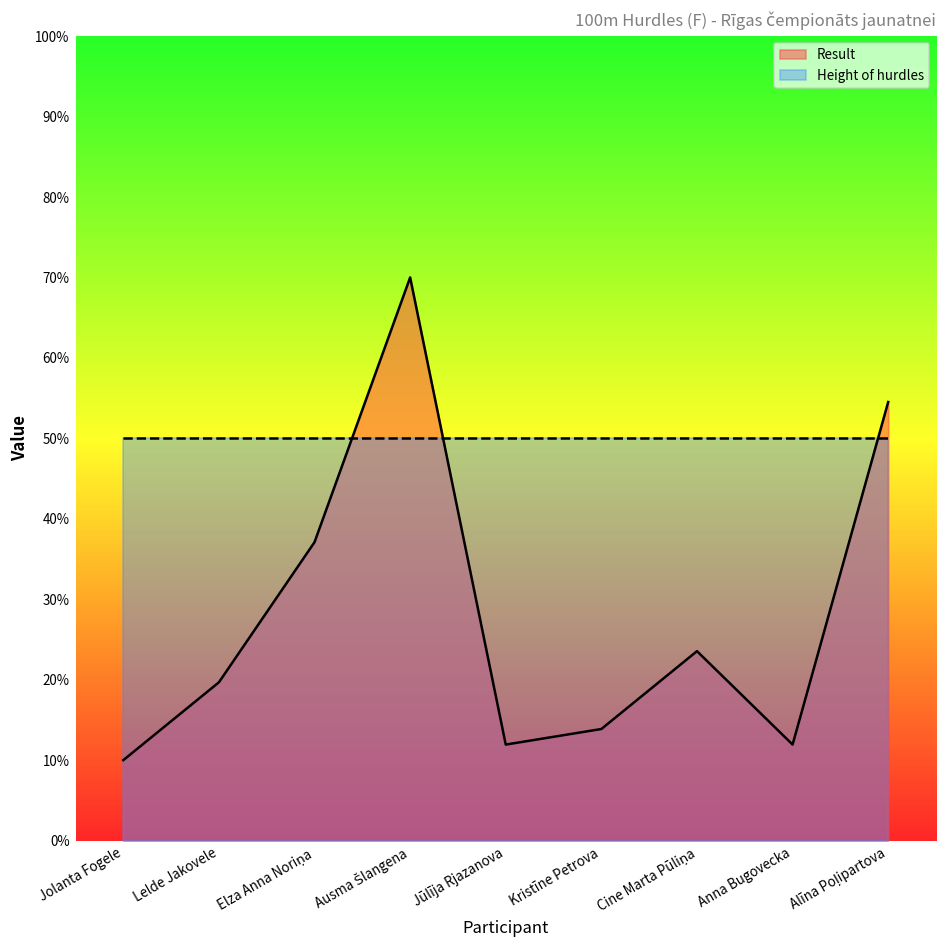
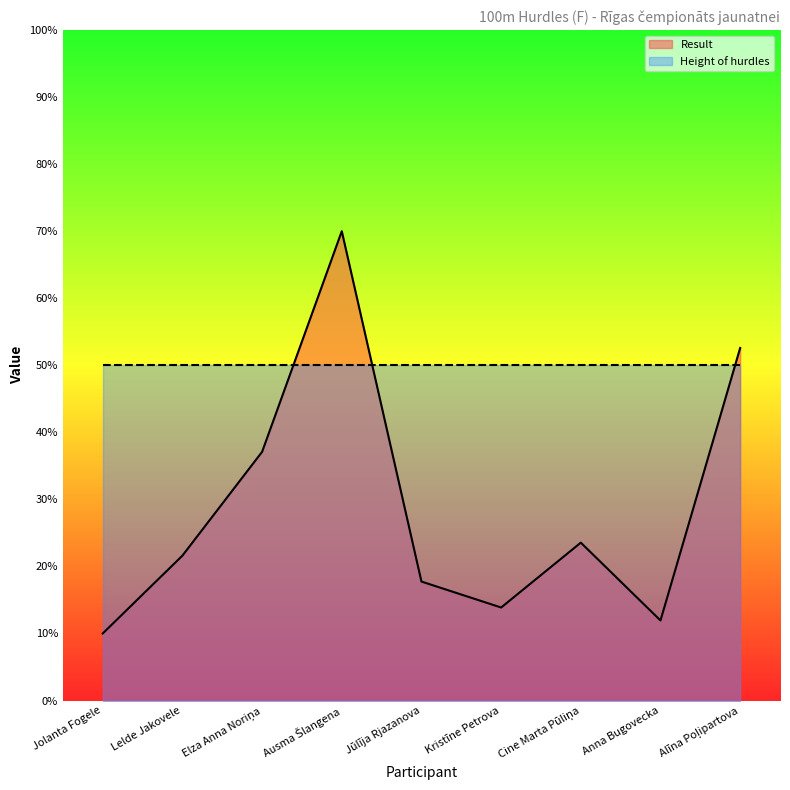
Result, Lelde Jakovele: 20% -> 22%
Result, Jūlīja Rjazanova: 12% -> 18%
Result, Alīna Poļipartova: 55% -> 53%
